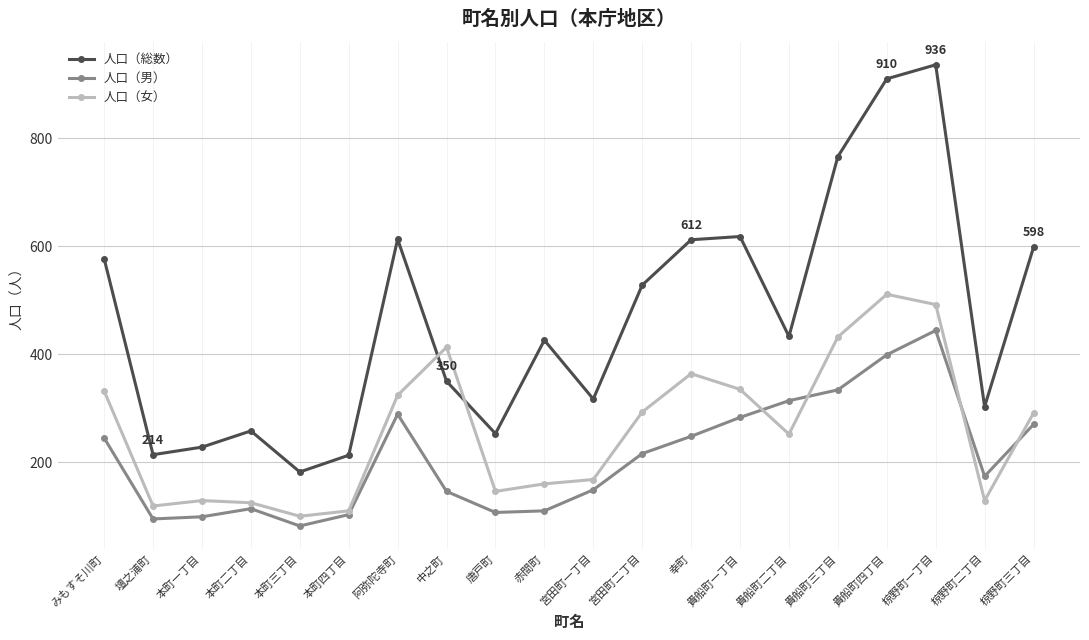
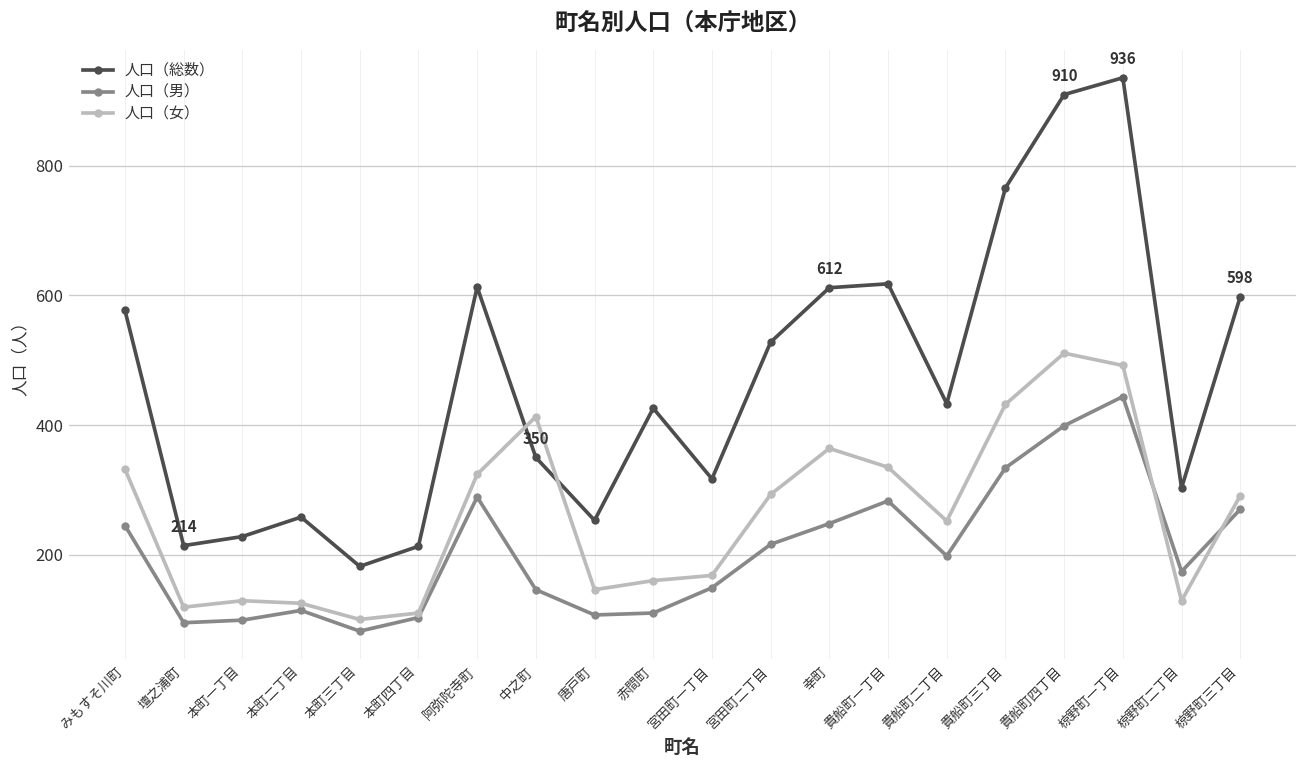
人口（男）, 貴船町二丁目: 310 -> 200
